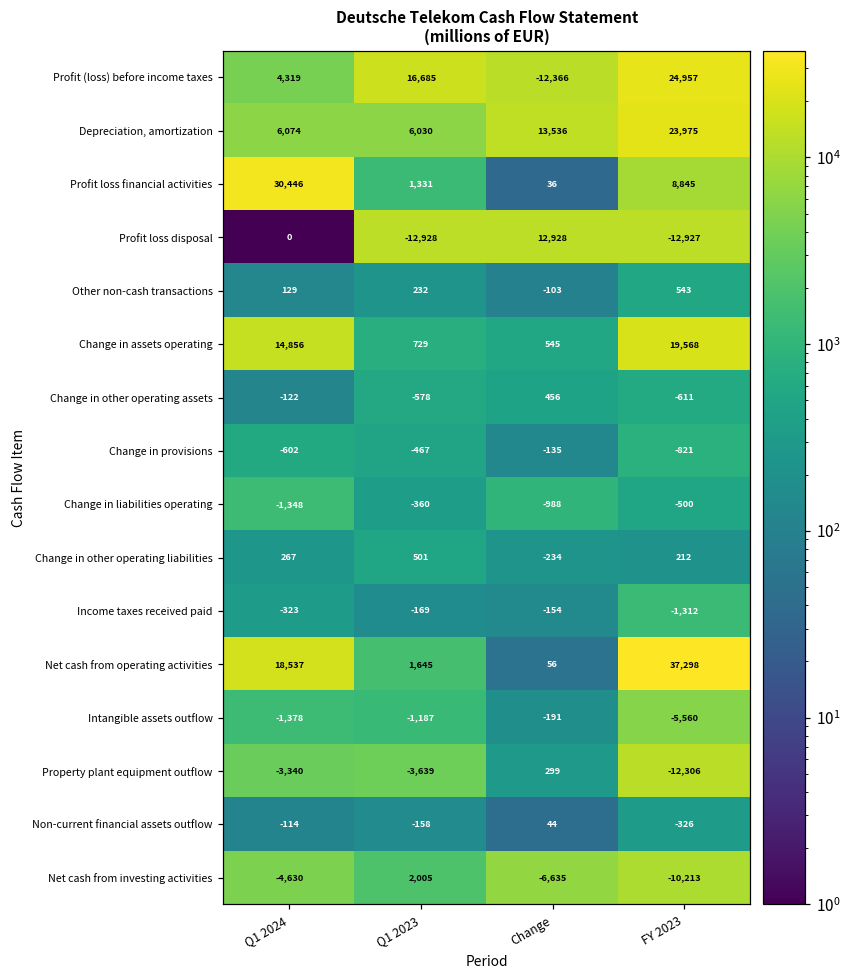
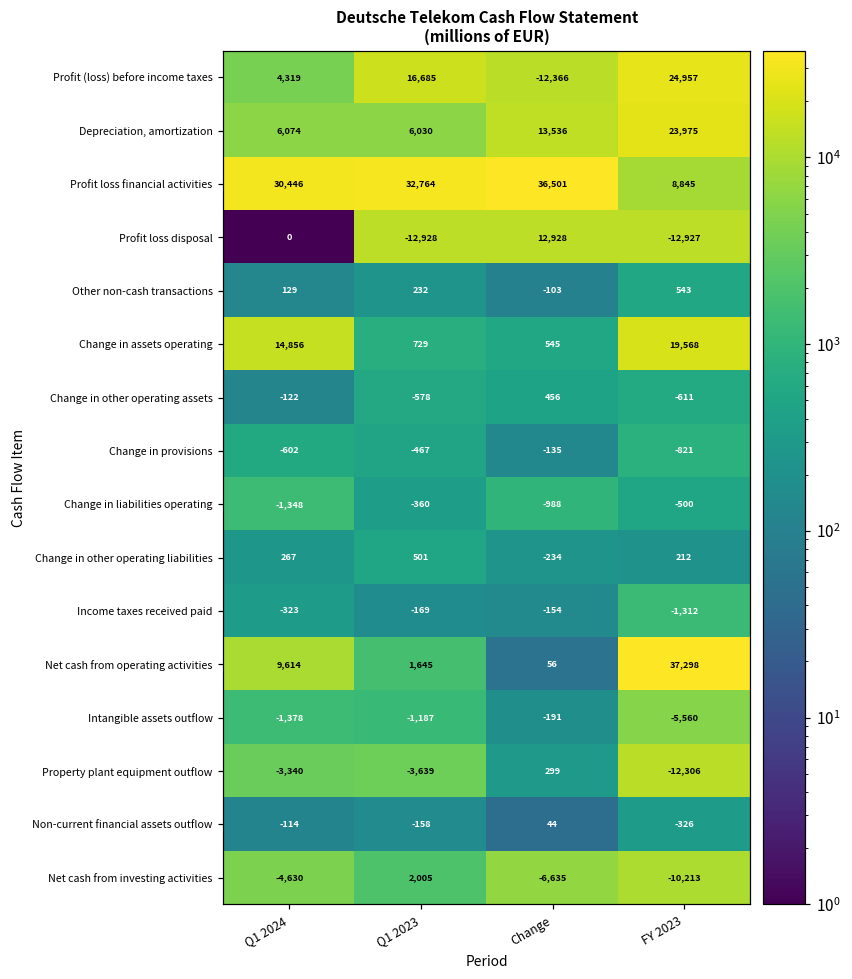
Profit loss financial activities, Q1 2023: 1,331 -> 32,764
Profit loss financial activities, Change: 36 -> 36,501
Net cash from operating activities, Q1 2024: 18,537 -> 9,614
